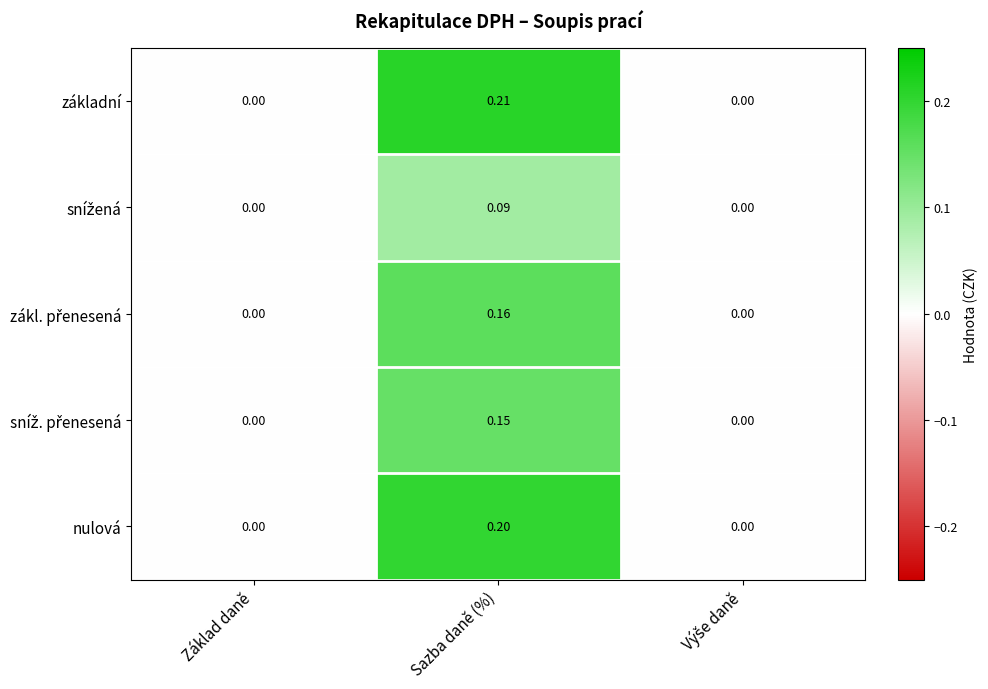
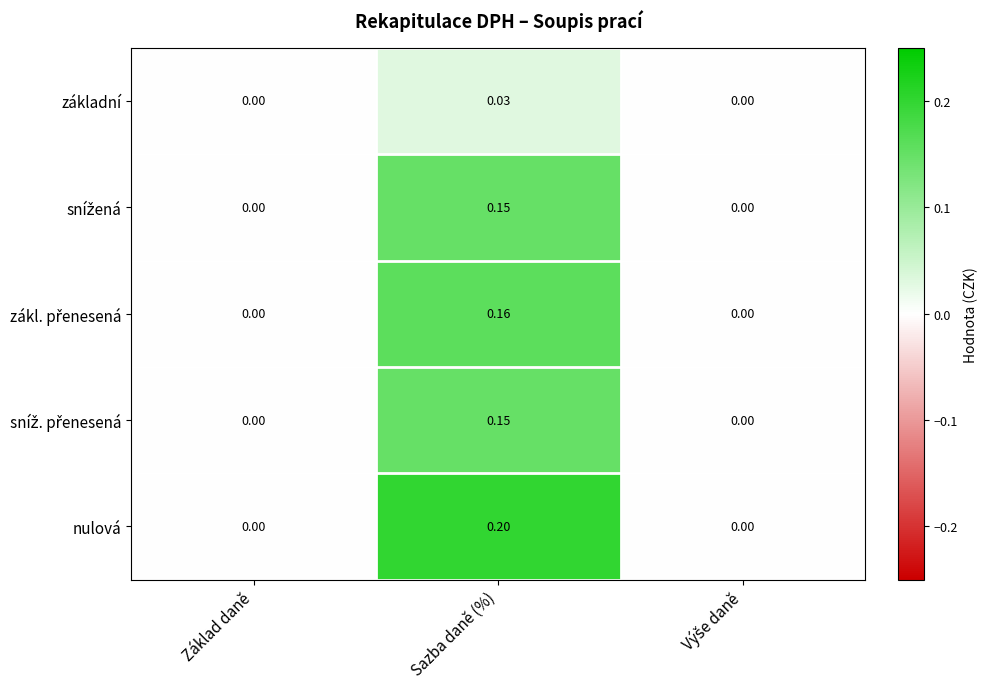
základní, Sazba daně (%): 0.21 -> 0.03
snížená, Sazba daně (%): 0.09 -> 0.15
